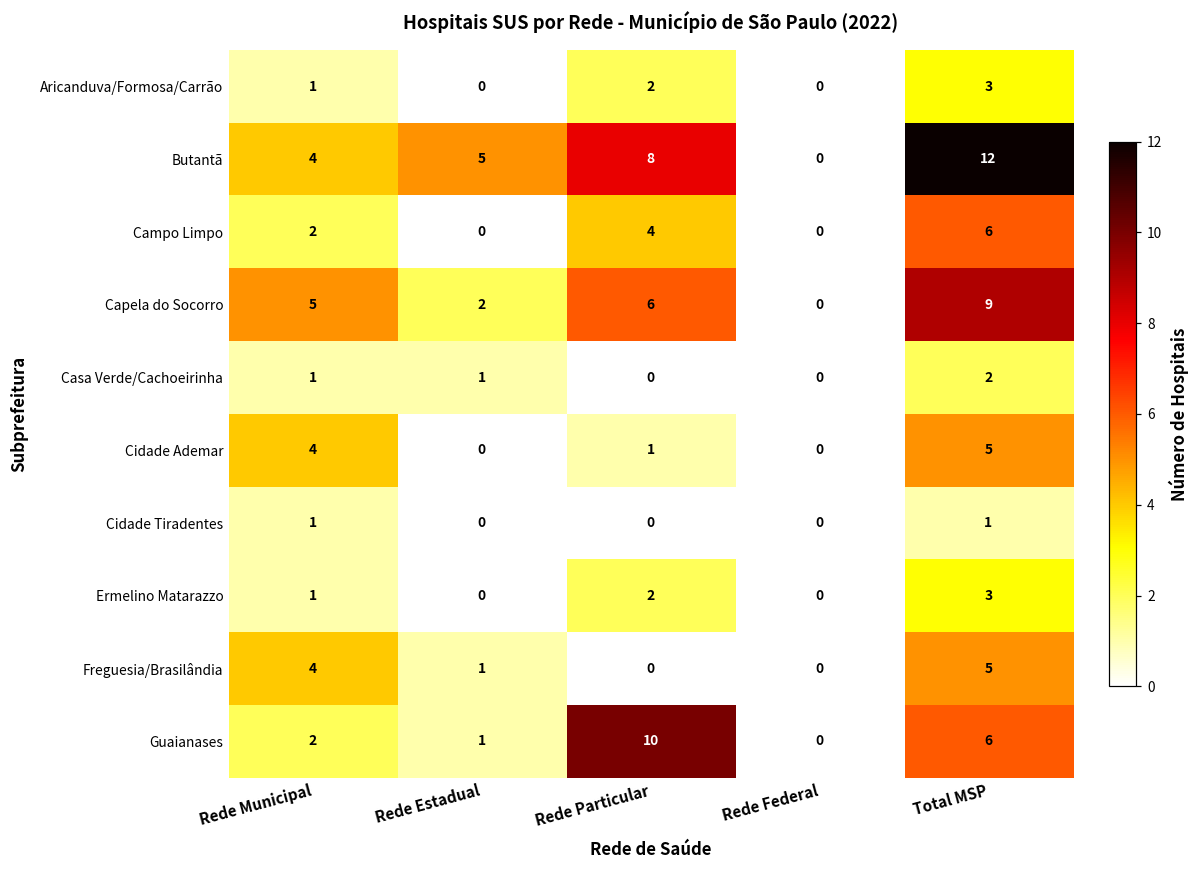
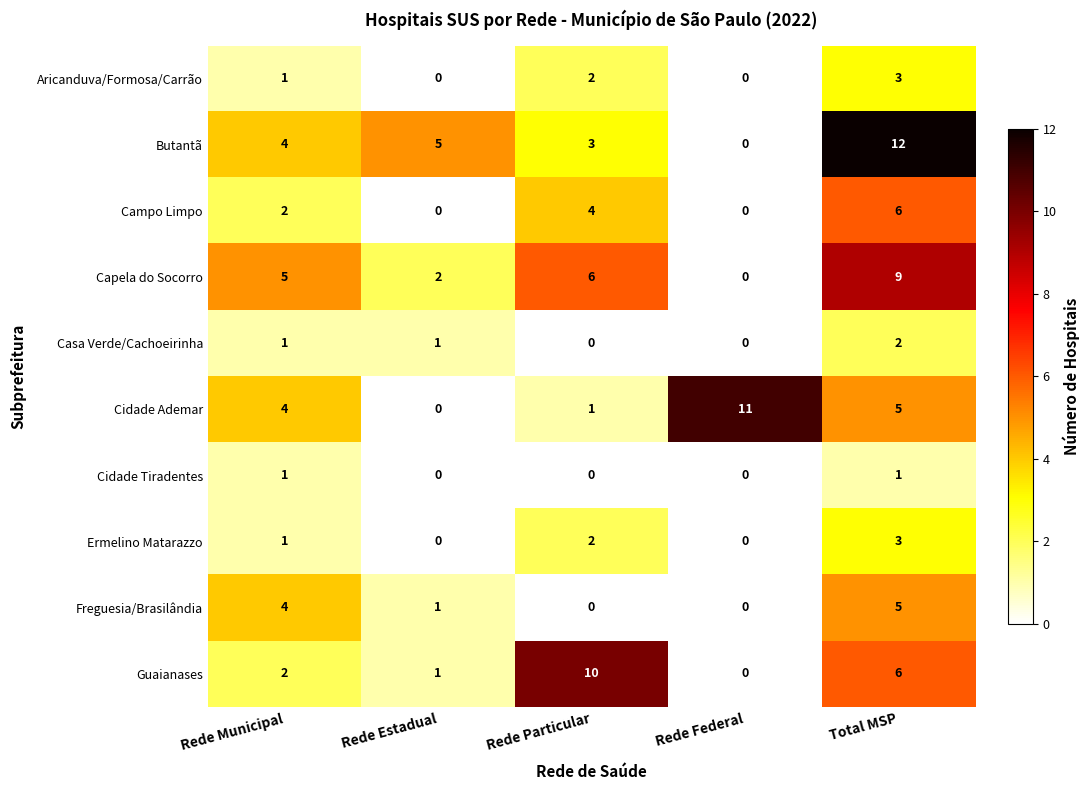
Butantã, Rede Particular: 8 -> 3
Cidade Ademar, Rede Federal: 0 -> 11
